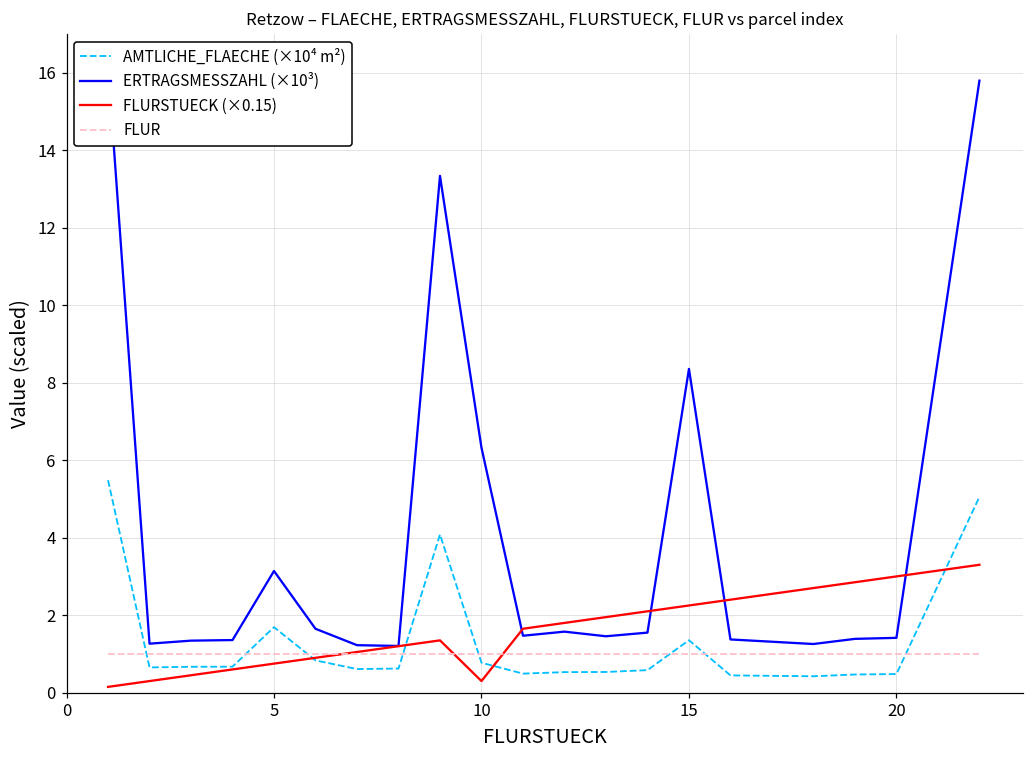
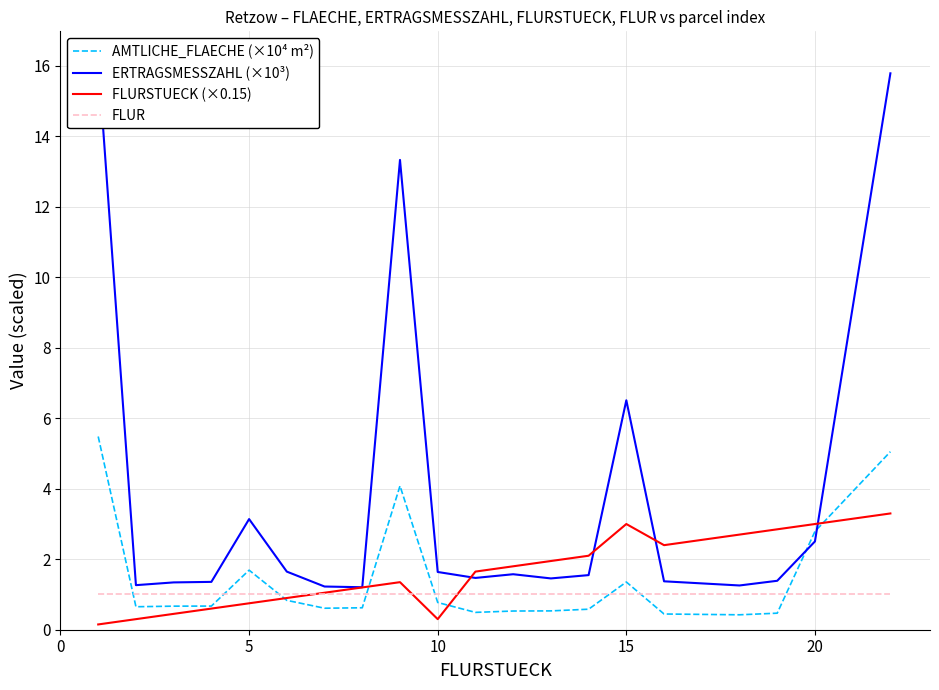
ERTRAGSMESSZAHL (×10³), 10: 6.3 -> 1.6
ERTRAGSMESSZAHL (×10³), 15: 8.4 -> 6.5
FLURSTUECK (×0.15), 15: 2.3 -> 3.0
AMTLICHE_FLAECHE (×10⁴ m²), 20: 0.5 -> 2.8
ERTRAGSMESSZAHL (×10³), 20: 1.4 -> 2.5
